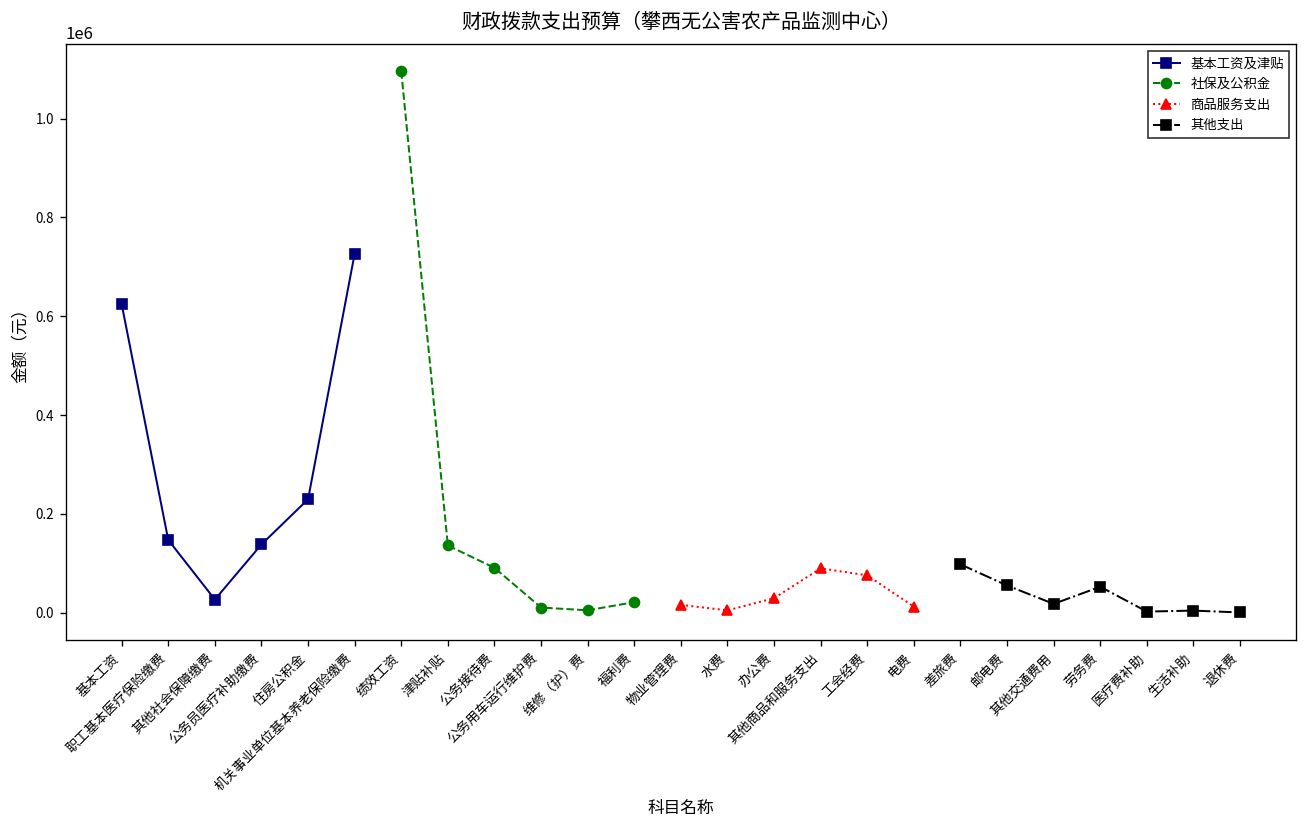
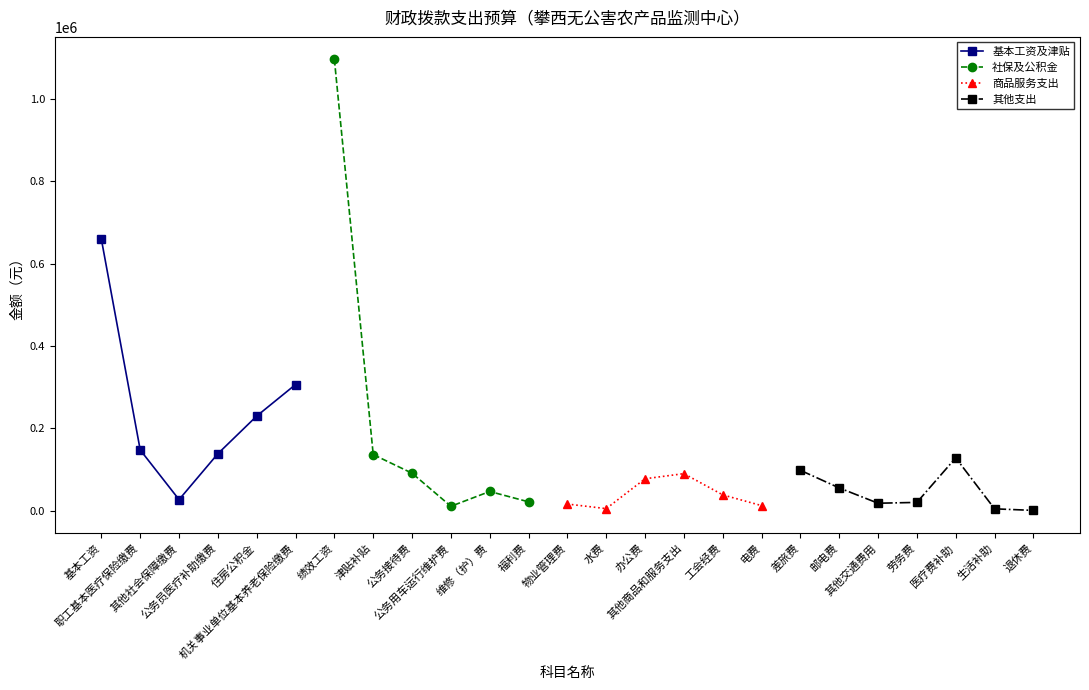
基本工资及津贴, 基本工资: 620000 -> 660000
基本工资及津贴, 机关事业单位基本养老保险缴费: 730000 -> 310000
社保及公积金, 维修（护）费: 10000 -> 50000
商品服务支出, 办公费: 30000 -> 80000
商品服务支出, 工会经费: 80000 -> 40000
其他支出, 劳务费: 50000 -> 20000
其他支出, 医疗费补助: 0 -> 130000
